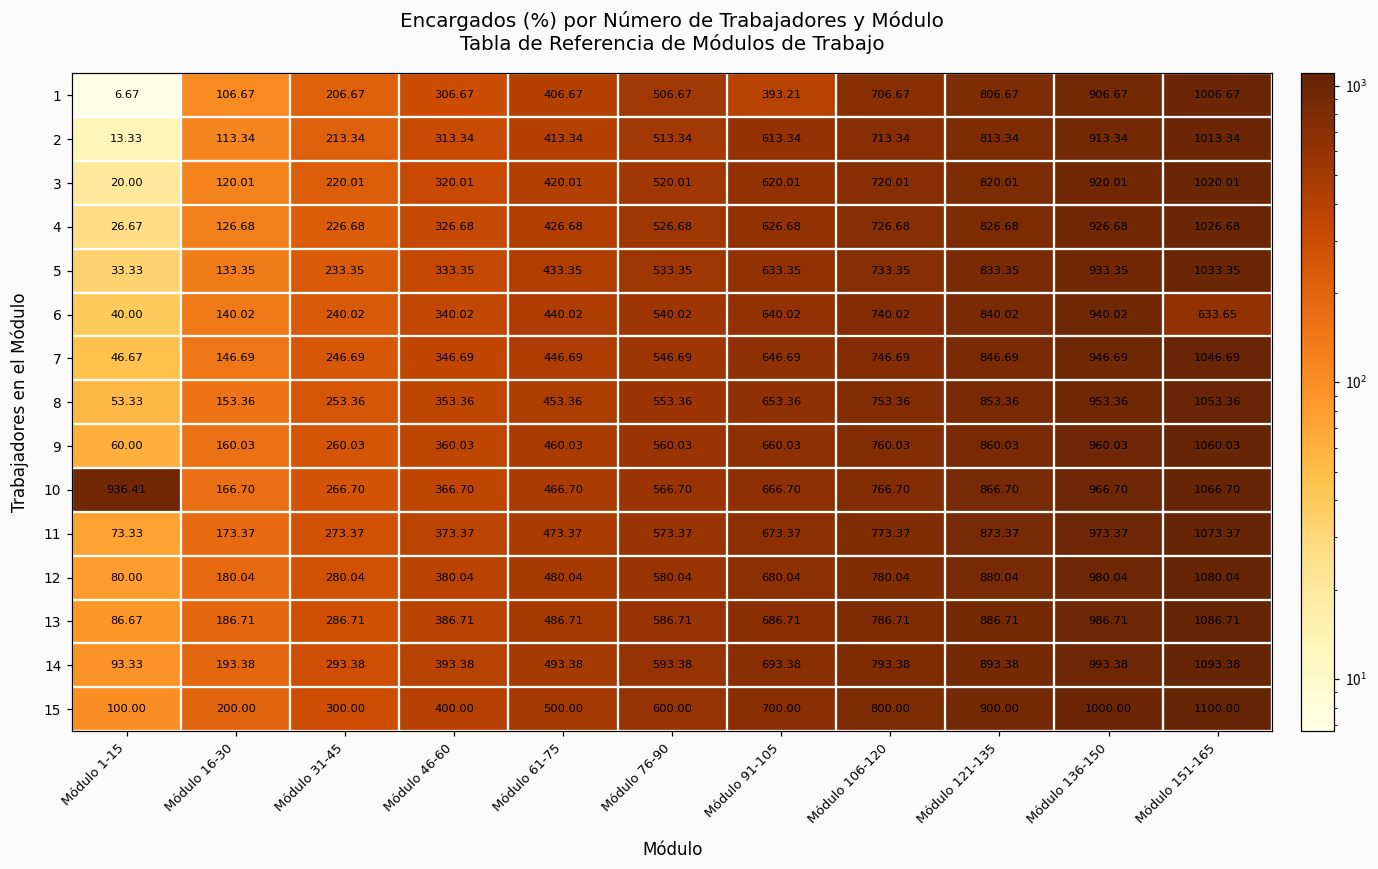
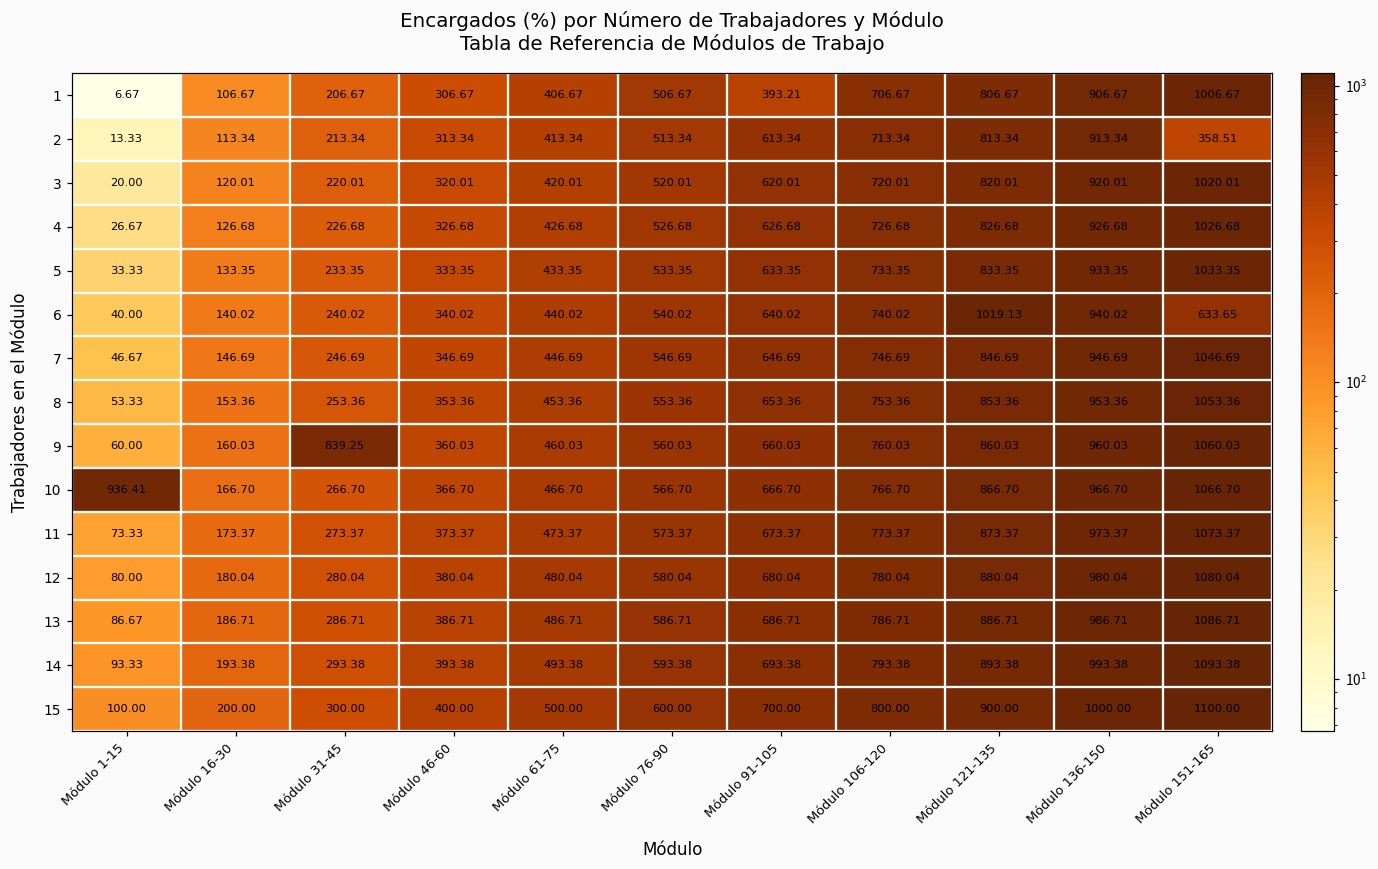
2, Módulo 151-165: 1013.34 -> 358.51
6, Módulo 121-135: 840.02 -> 1019.13
9, Módulo 31-45: 260.03 -> 839.25
